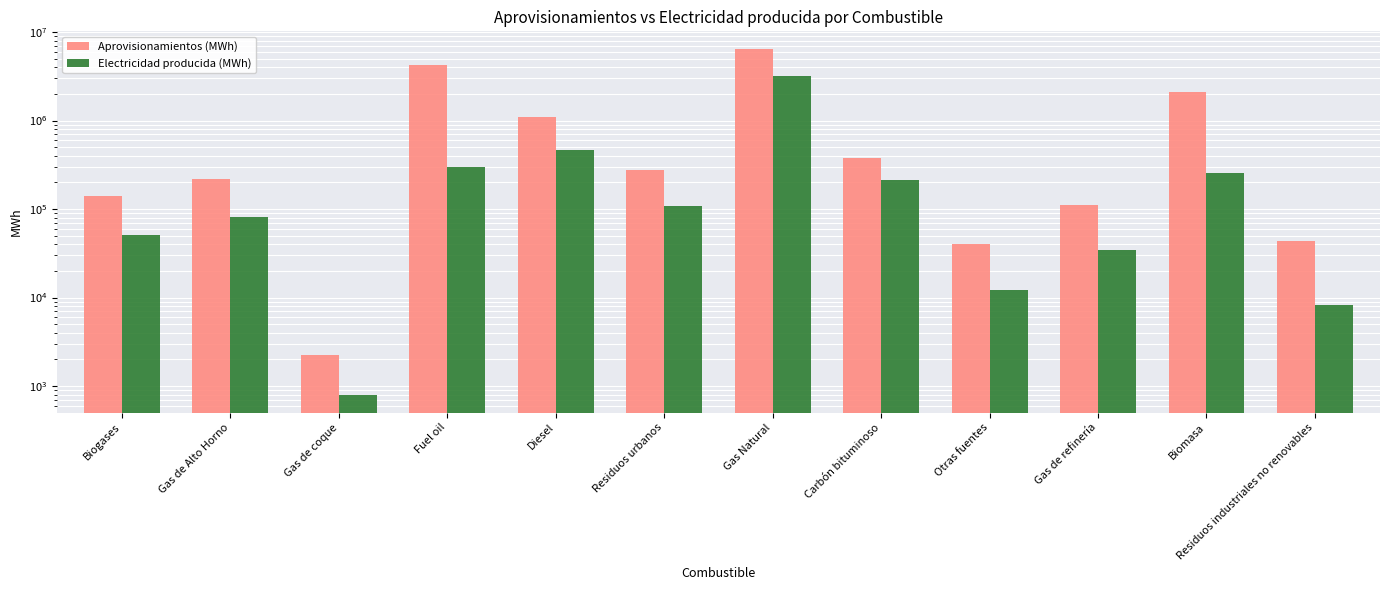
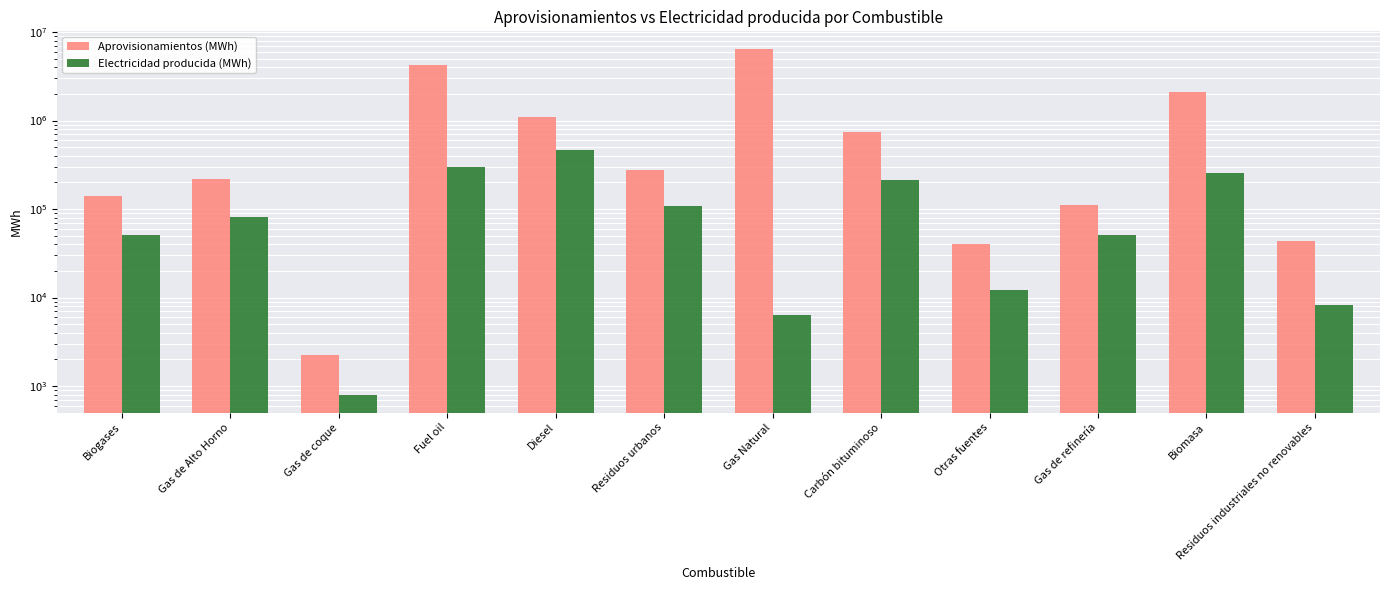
Electricidad producida (MWh), Gas Natural: 3200000 -> 6000
Aprovisionamientos (MWh), Carbón bituminoso: 380000 -> 700000
Electricidad producida (MWh), Gas de refinería: 34000 -> 50000
